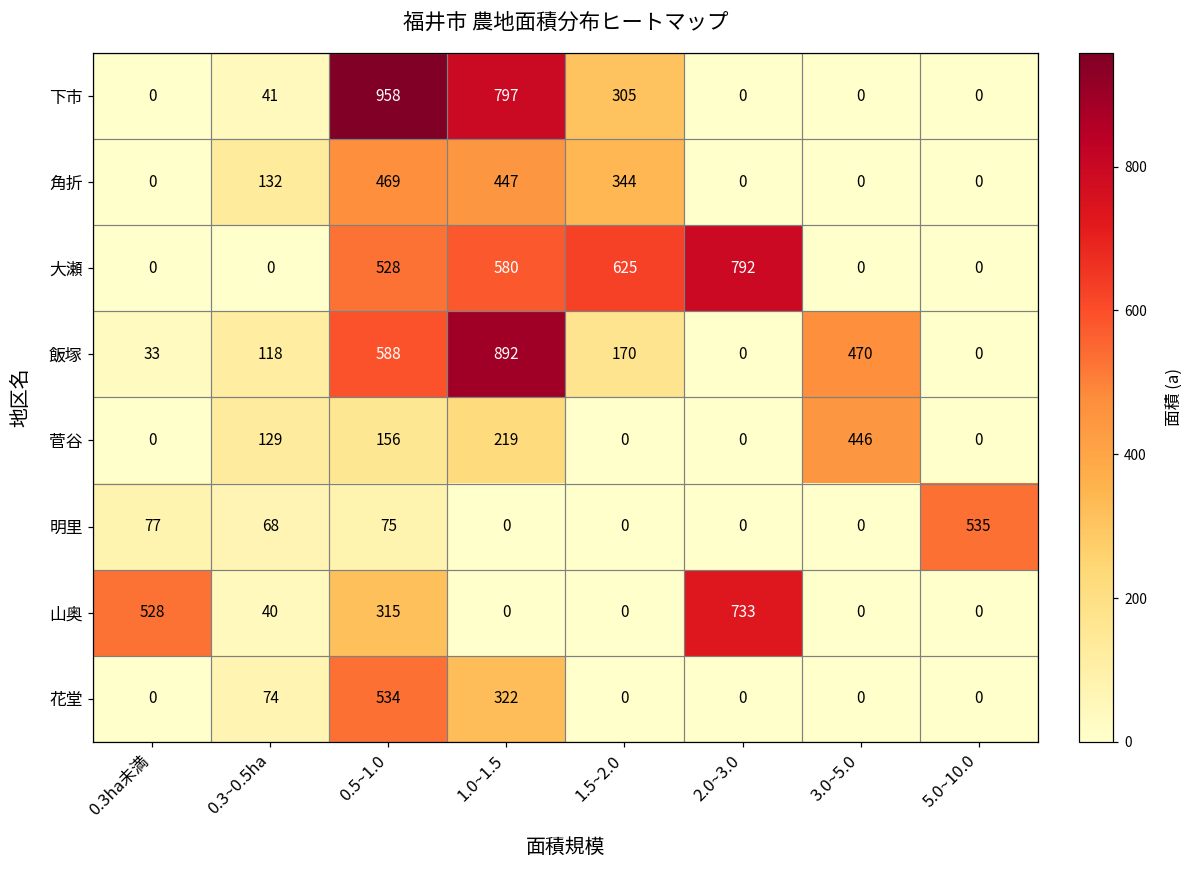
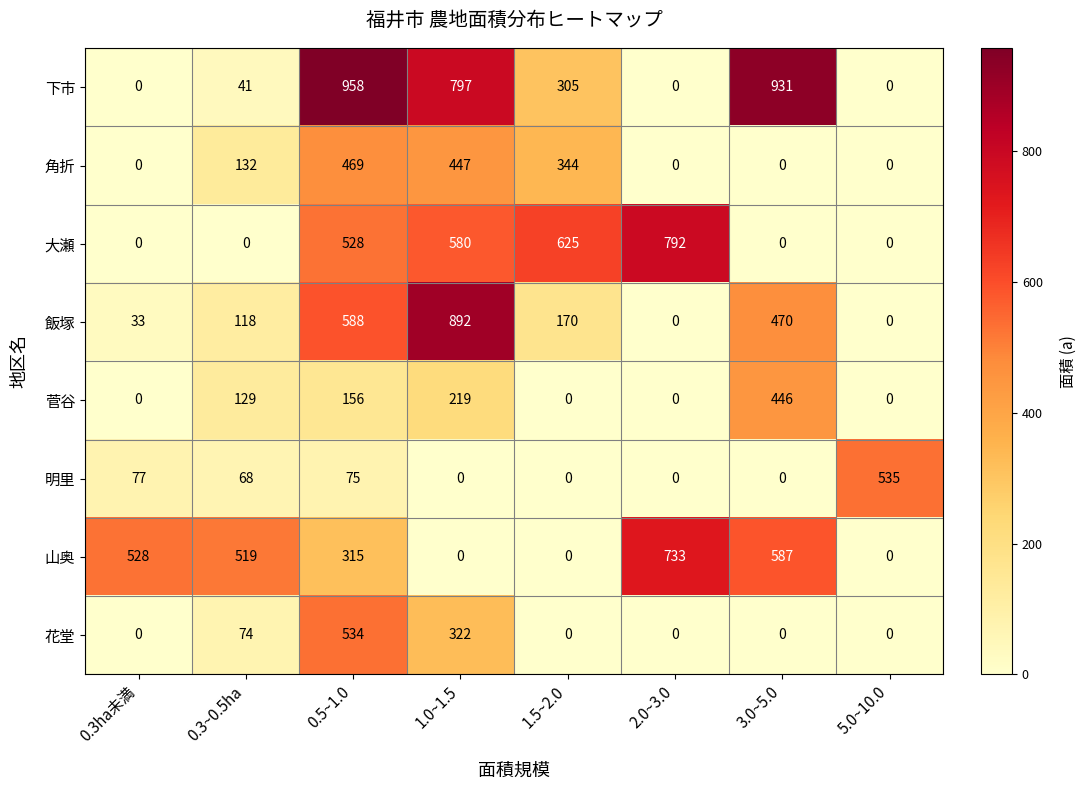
下市, 3.0~5.0: 0 -> 931
山奥, 0.3~0.5ha: 40 -> 519
山奥, 3.0~5.0: 0 -> 587
